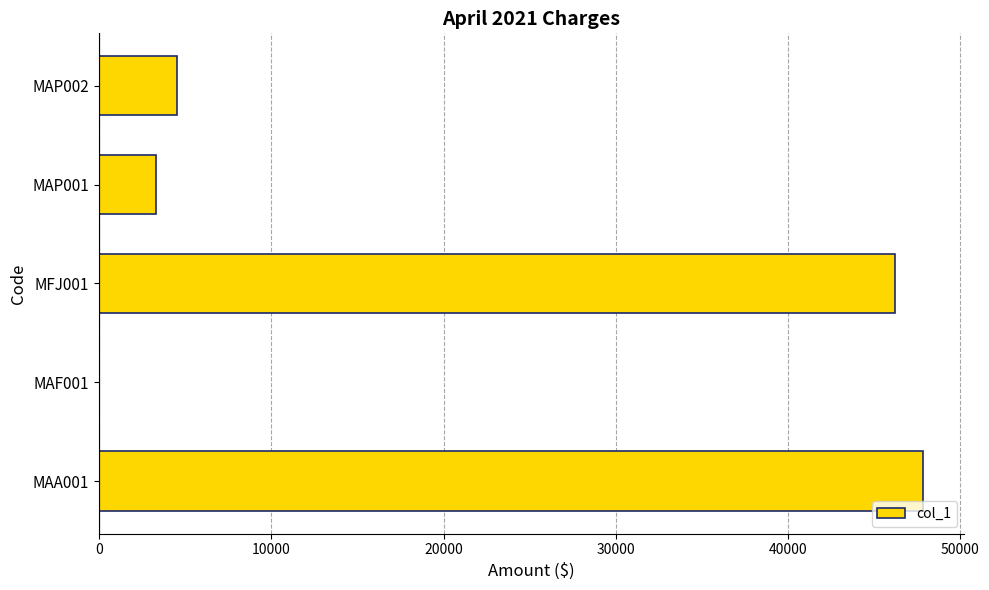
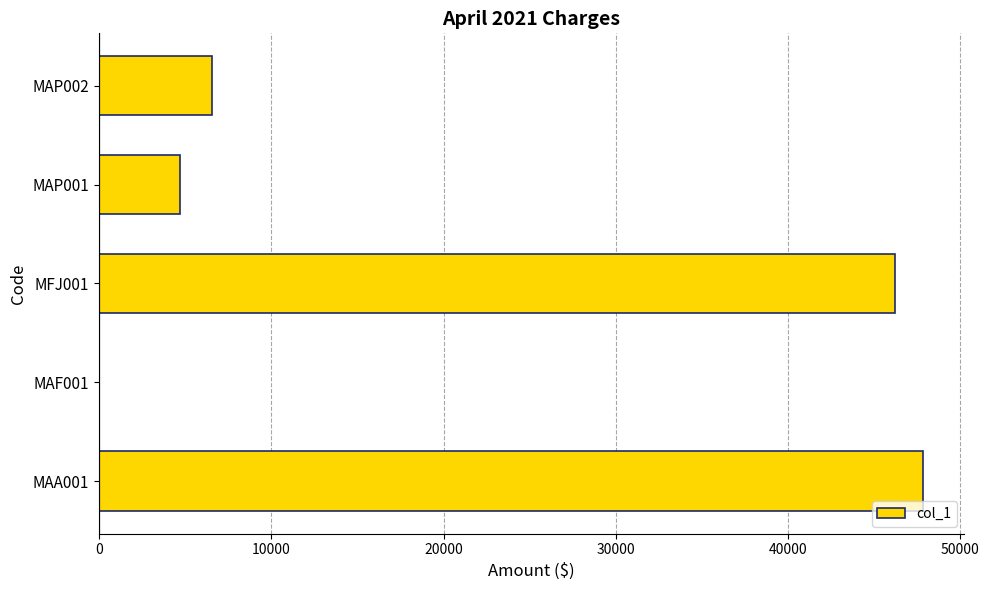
MAP002: 4500 -> 6500
MAP001: 3300 -> 4700
